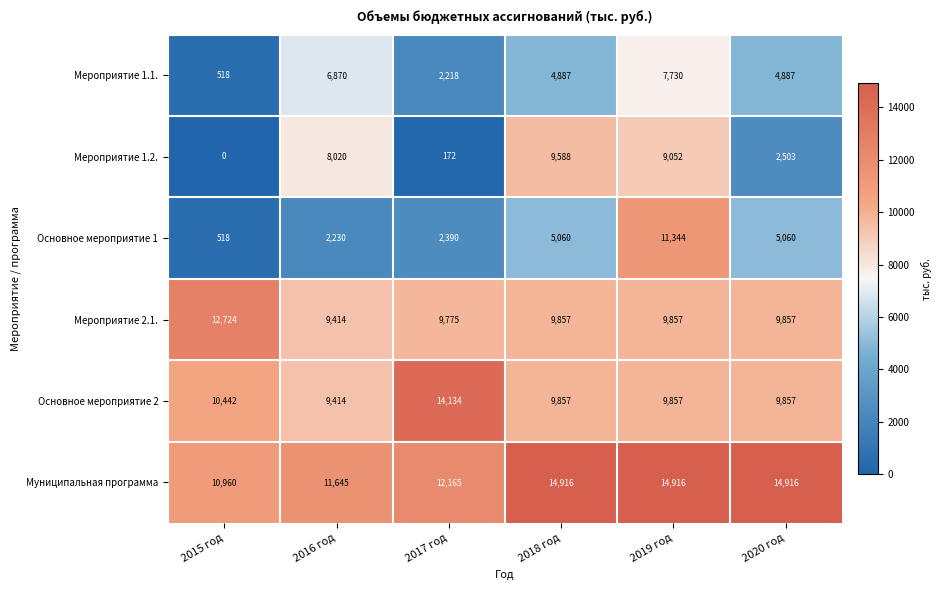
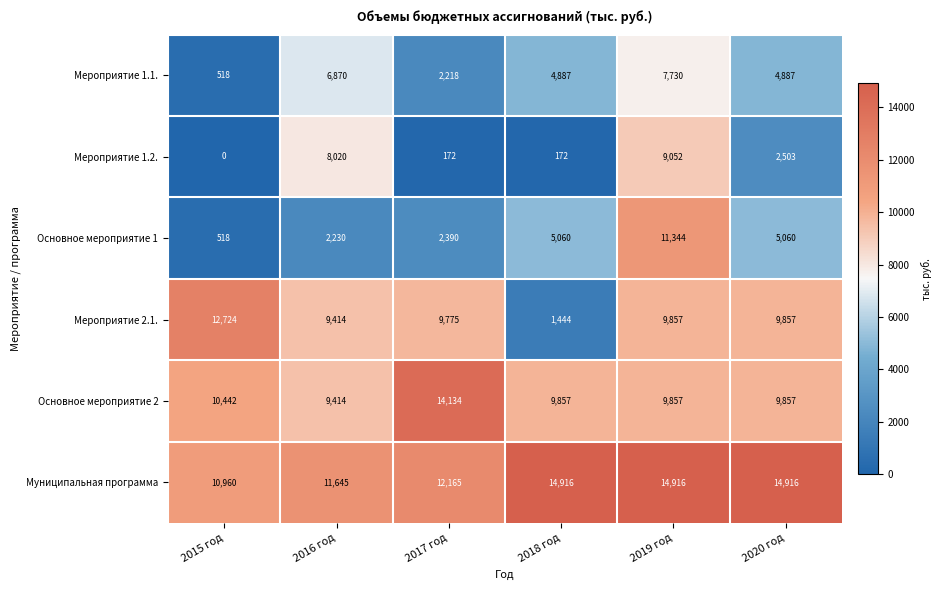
Мероприятие 1.2., 2018 год: 9,588 -> 172
Мероприятие 2.1., 2018 год: 9,857 -> 1,444
